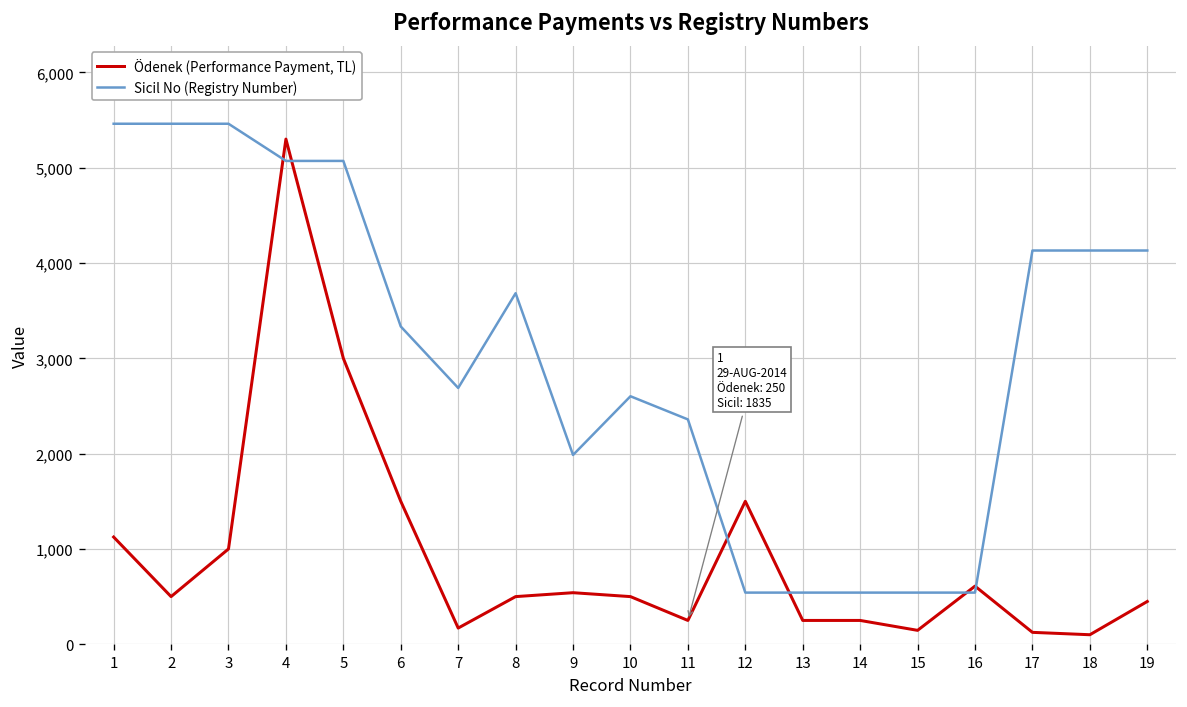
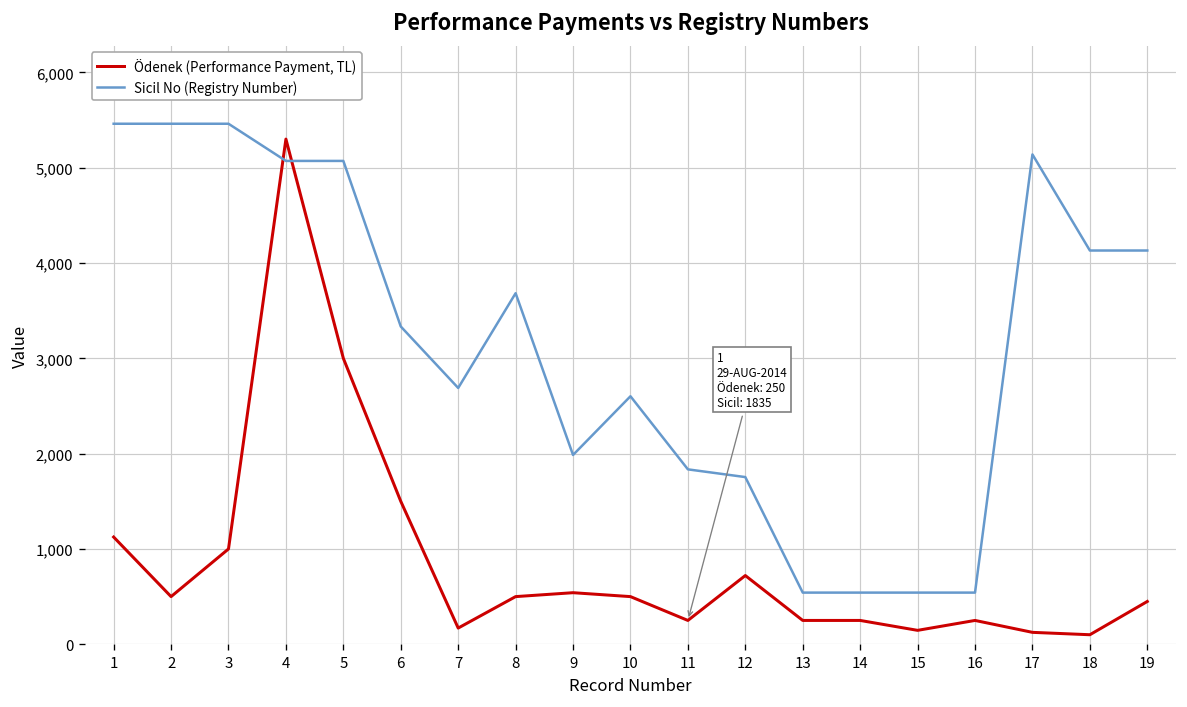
Sicil No (Registry Number), 11: 2,400 -> 1,800
Ödenek (Performance Payment, TL), 12: 1,500 -> 700
Sicil No (Registry Number), 12: 500 -> 1,800
Ödenek (Performance Payment, TL), 16: 600 -> 300
Sicil No (Registry Number), 17: 4,100 -> 5,100
